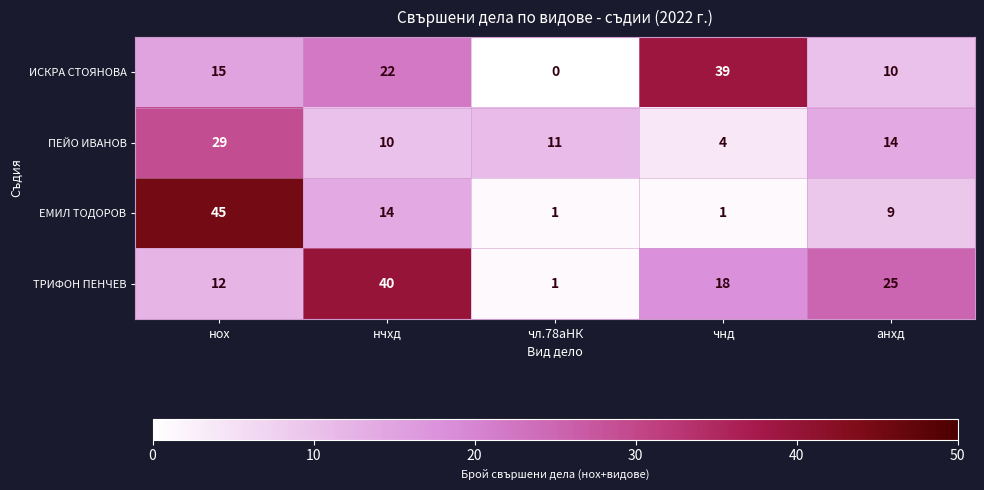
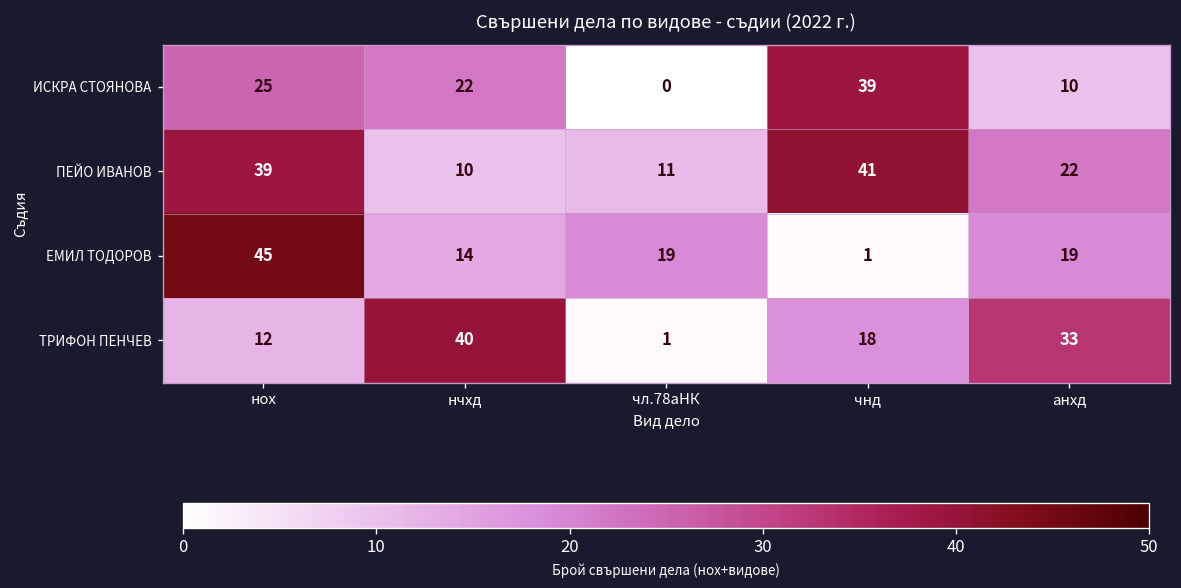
ИСКРА СТОЯНОВА, нох: 15 -> 25
ПЕЙО ИВАНОВ, нох: 29 -> 39
ПЕЙО ИВАНОВ, чнд: 4 -> 41
ПЕЙО ИВАНОВ, анхд: 14 -> 22
ЕМИЛ ТОДОРОВ, чл.78аНК: 1 -> 19
ЕМИЛ ТОДОРОВ, анхд: 9 -> 19
ТРИФОН ПЕНЧЕВ, анхд: 25 -> 33
